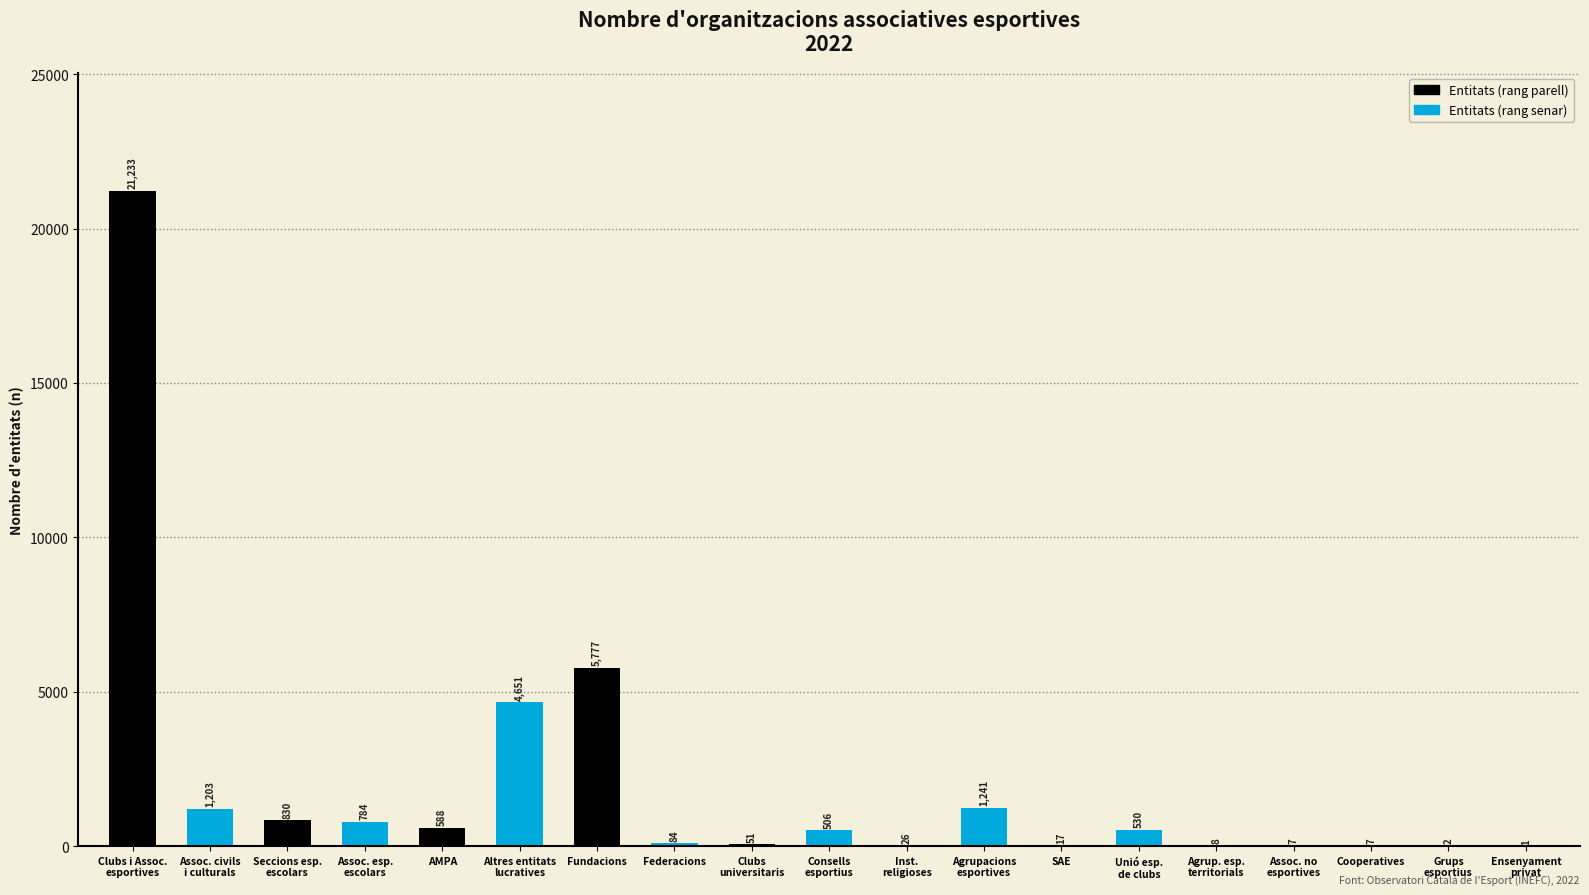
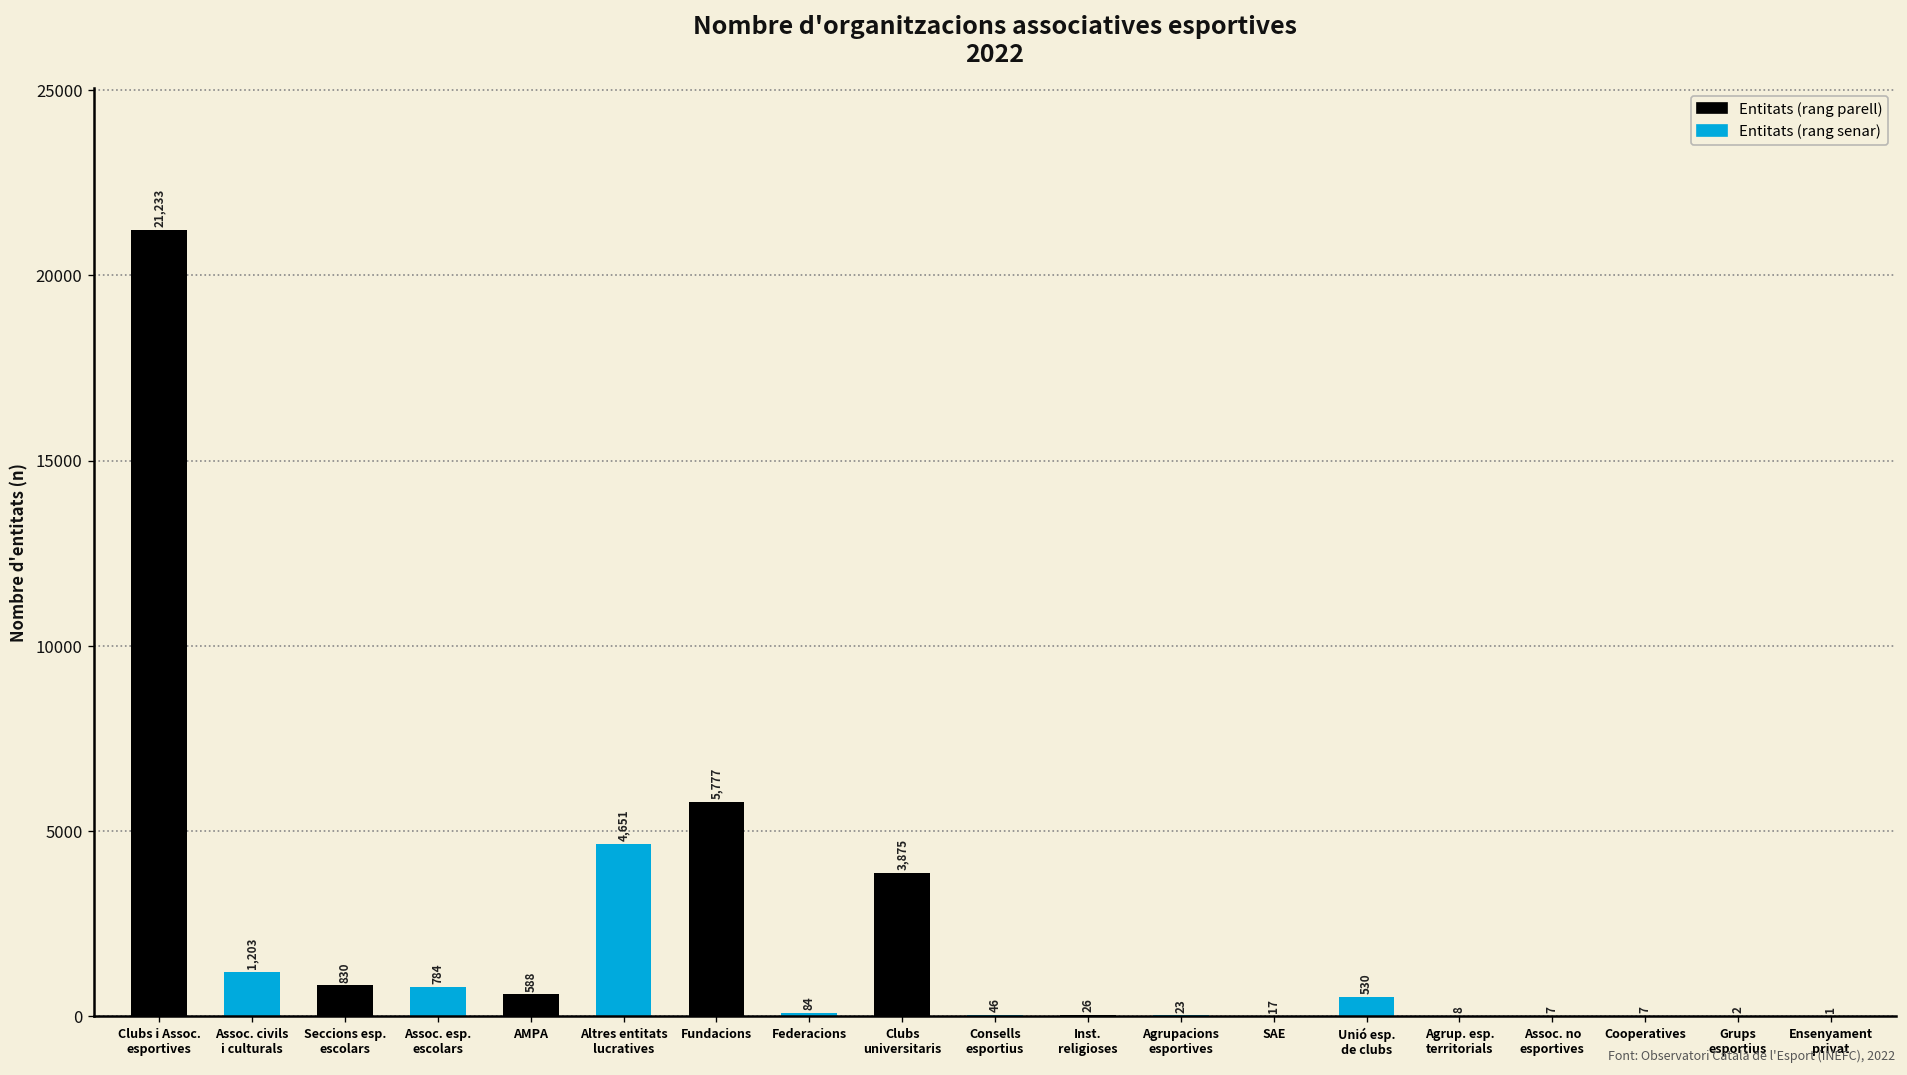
Clubs universitaris: 51 -> 3,875
Consells esportius: 506 -> 46
Agrupacions esportives: 1,241 -> 23
